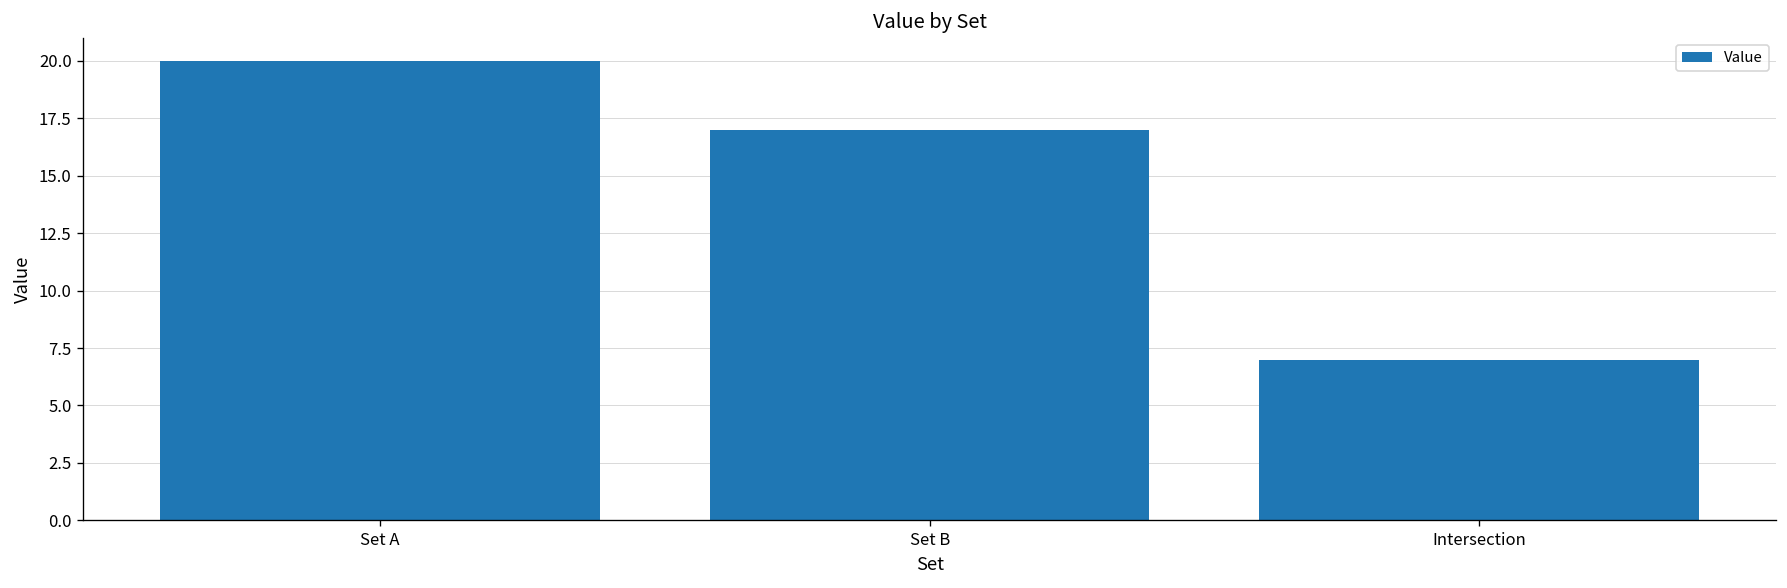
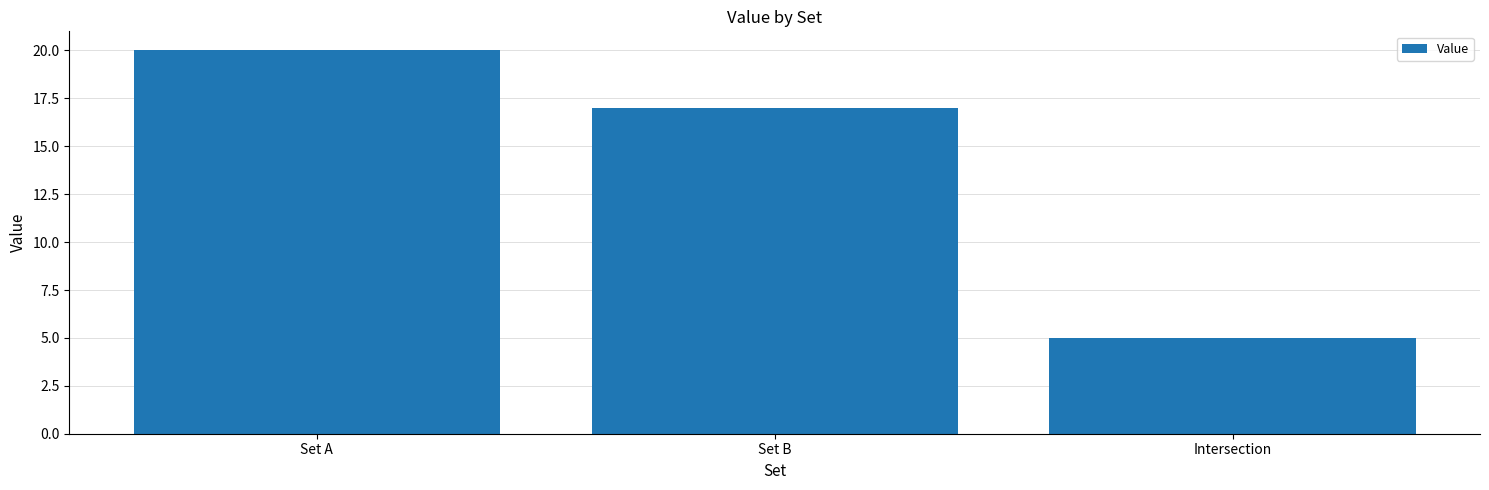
Intersection: 7 -> 5
